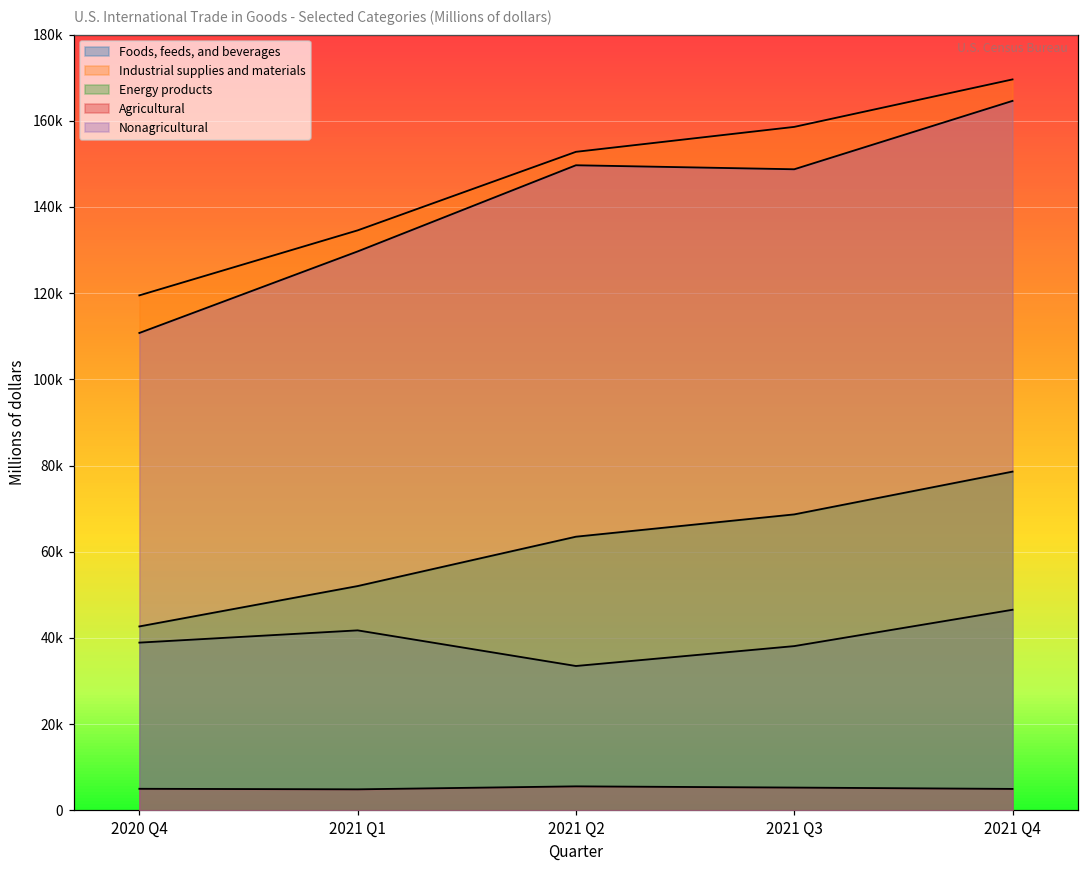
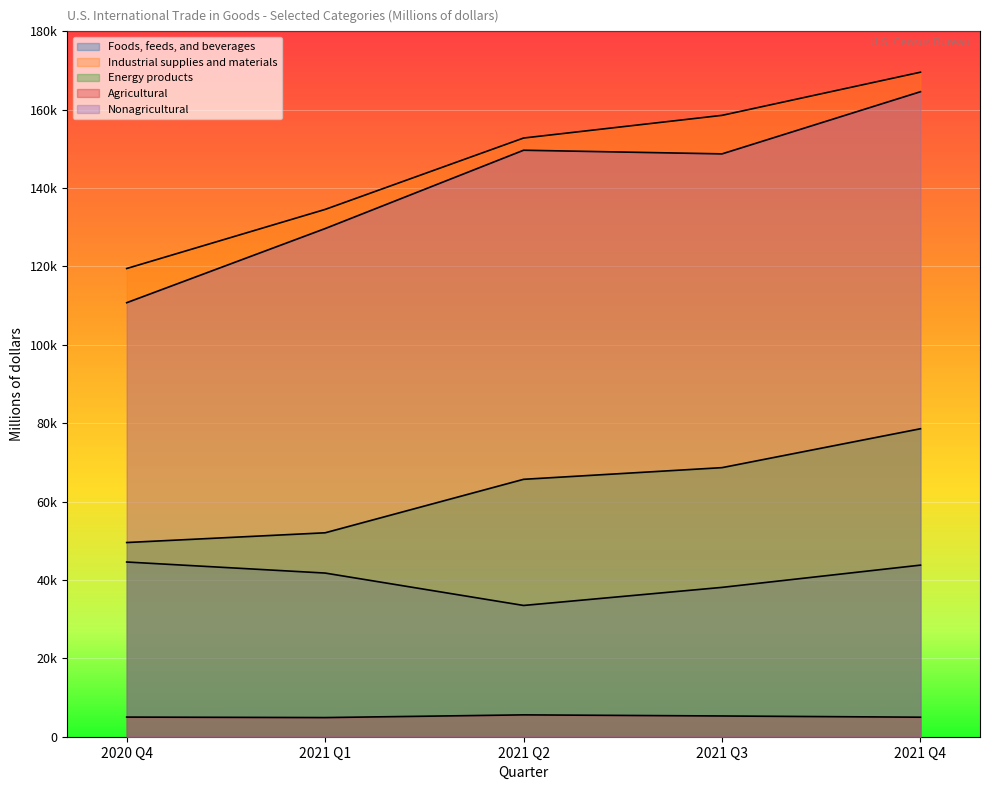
Foods, feeds, and beverages, 2020 Q4: 39000 -> 45000
Energy products, 2020 Q4: 43000 -> 50000
Energy products, 2021 Q2: 63000 -> 66000
Foods, feeds, and beverages, 2021 Q4: 47000 -> 44000
